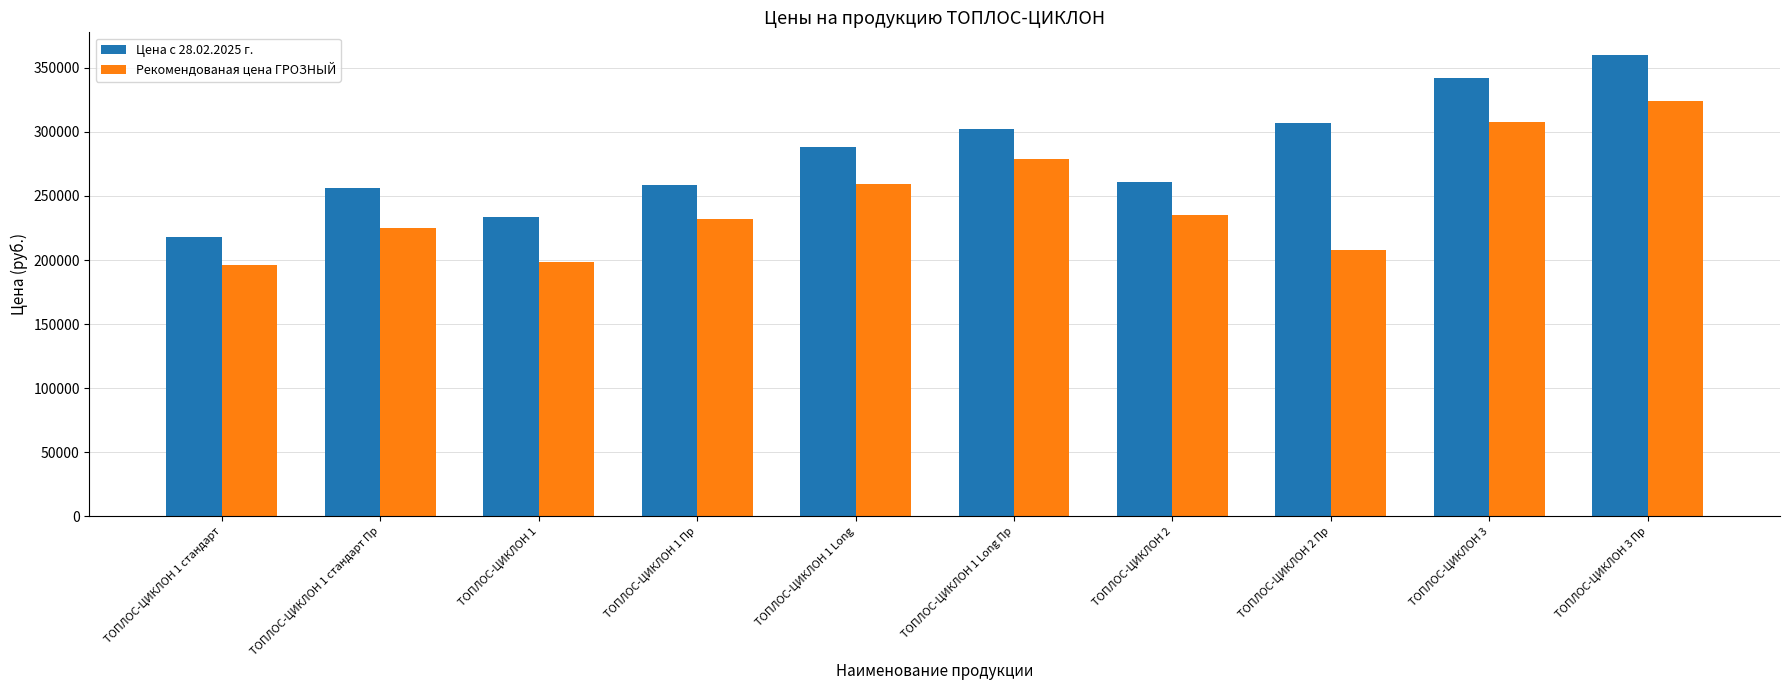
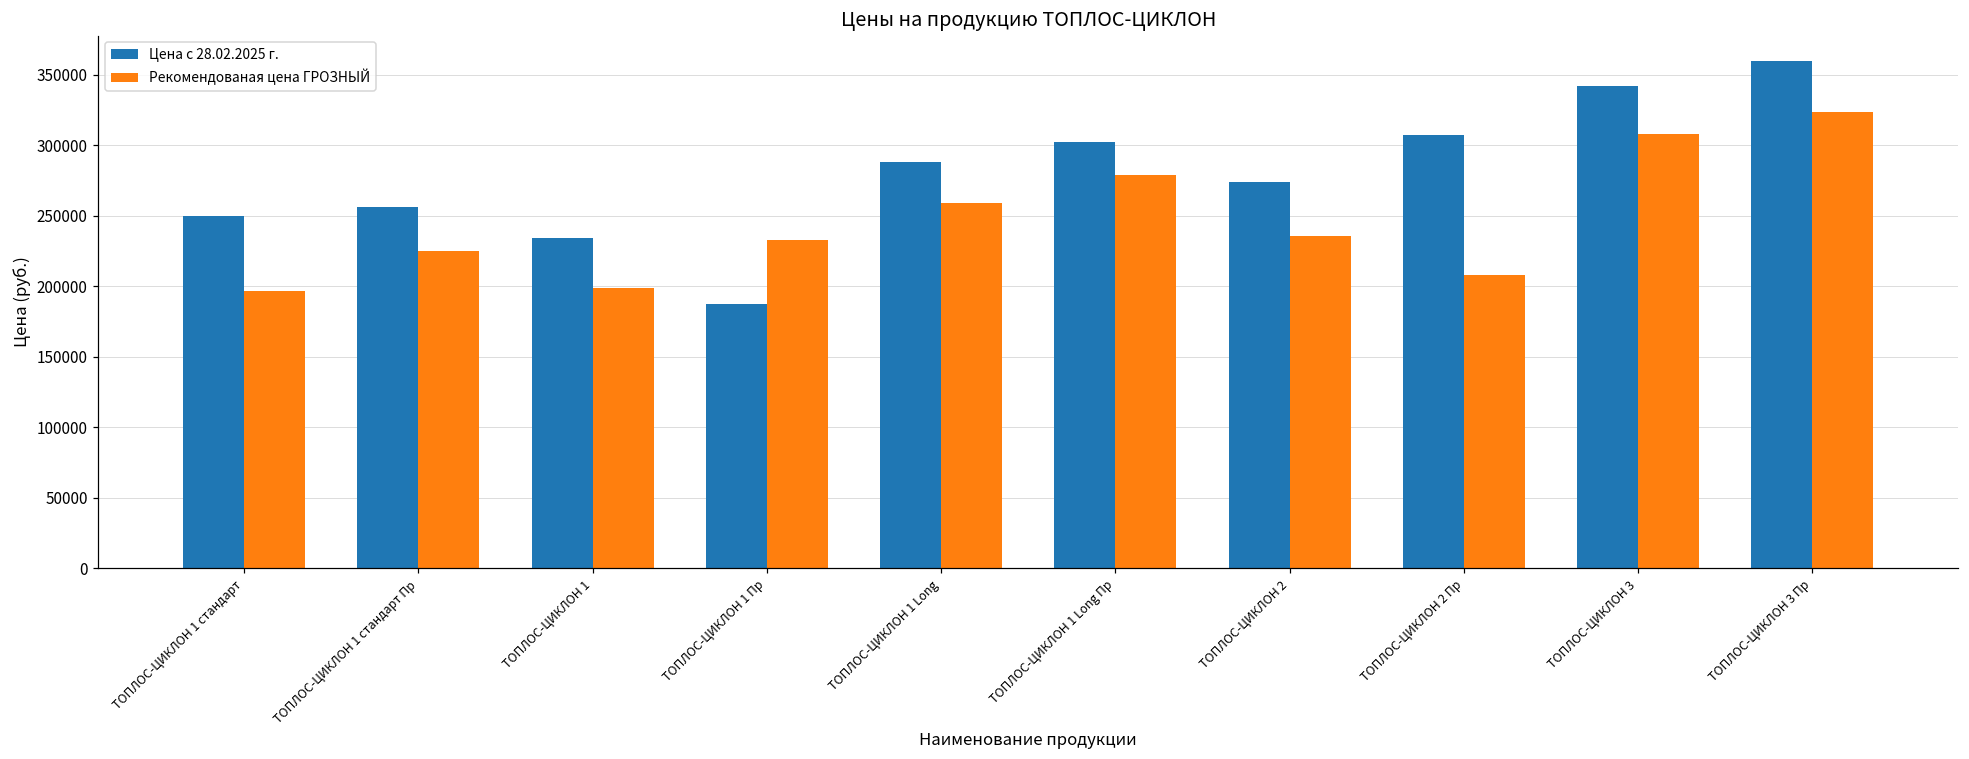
Цена с 28.02.2025 г., ТОПЛОС-ЦИКЛОН 1 стандарт: 218000 -> 250000
Цена с 28.02.2025 г., ТОПЛОС-ЦИКЛОН 1 Пр: 258000 -> 187000
Цена с 28.02.2025 г., ТОПЛОС-ЦИКЛОН 2: 261000 -> 274000
